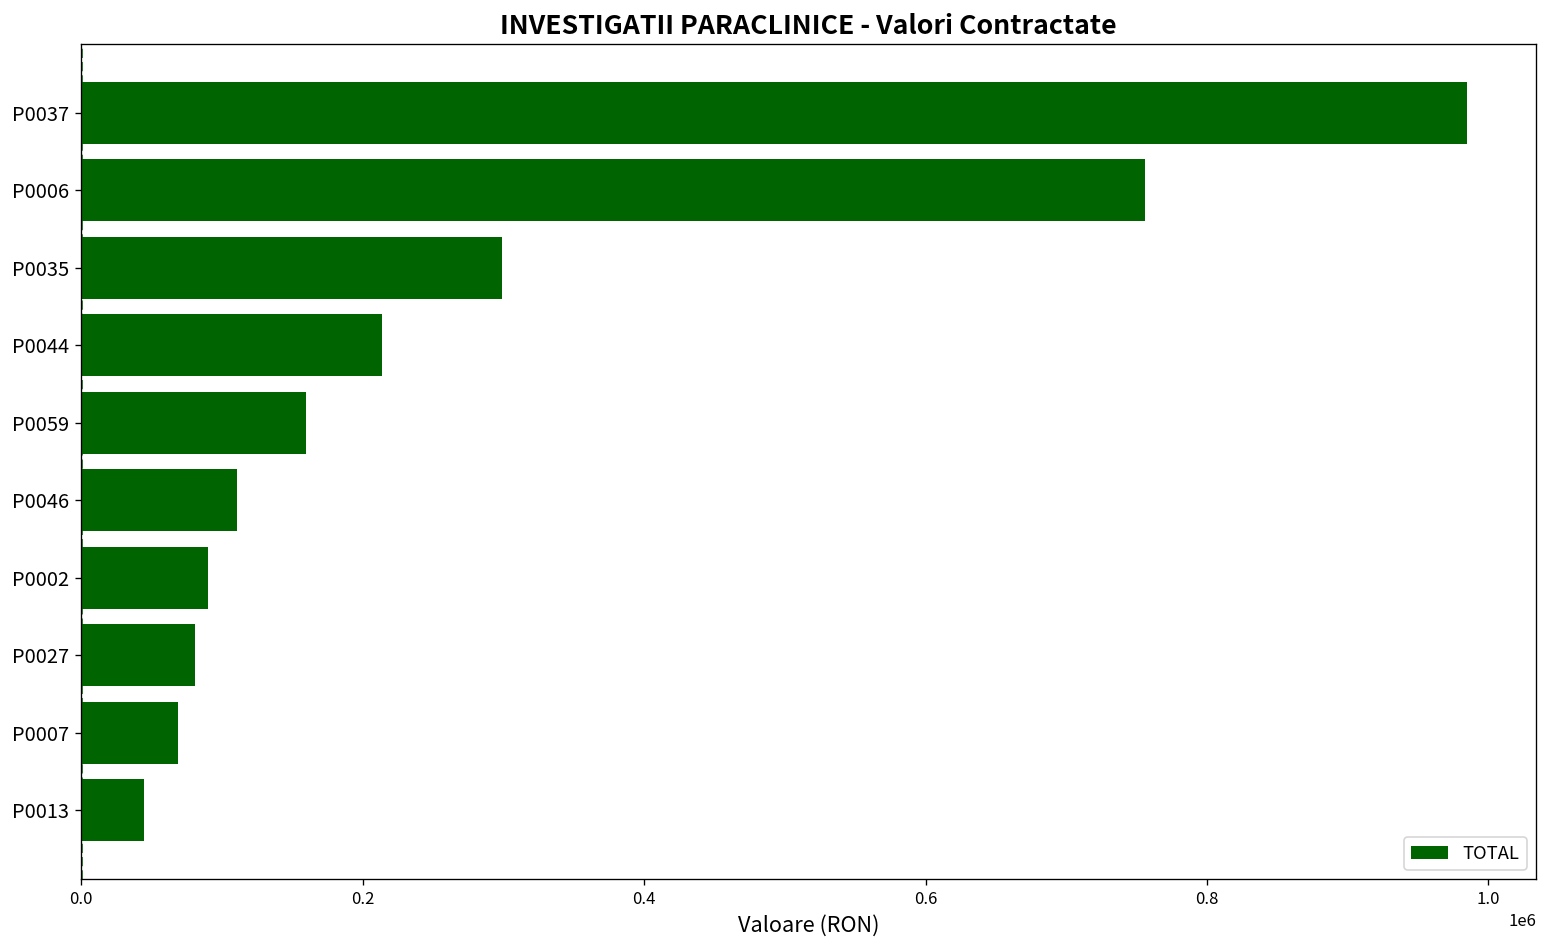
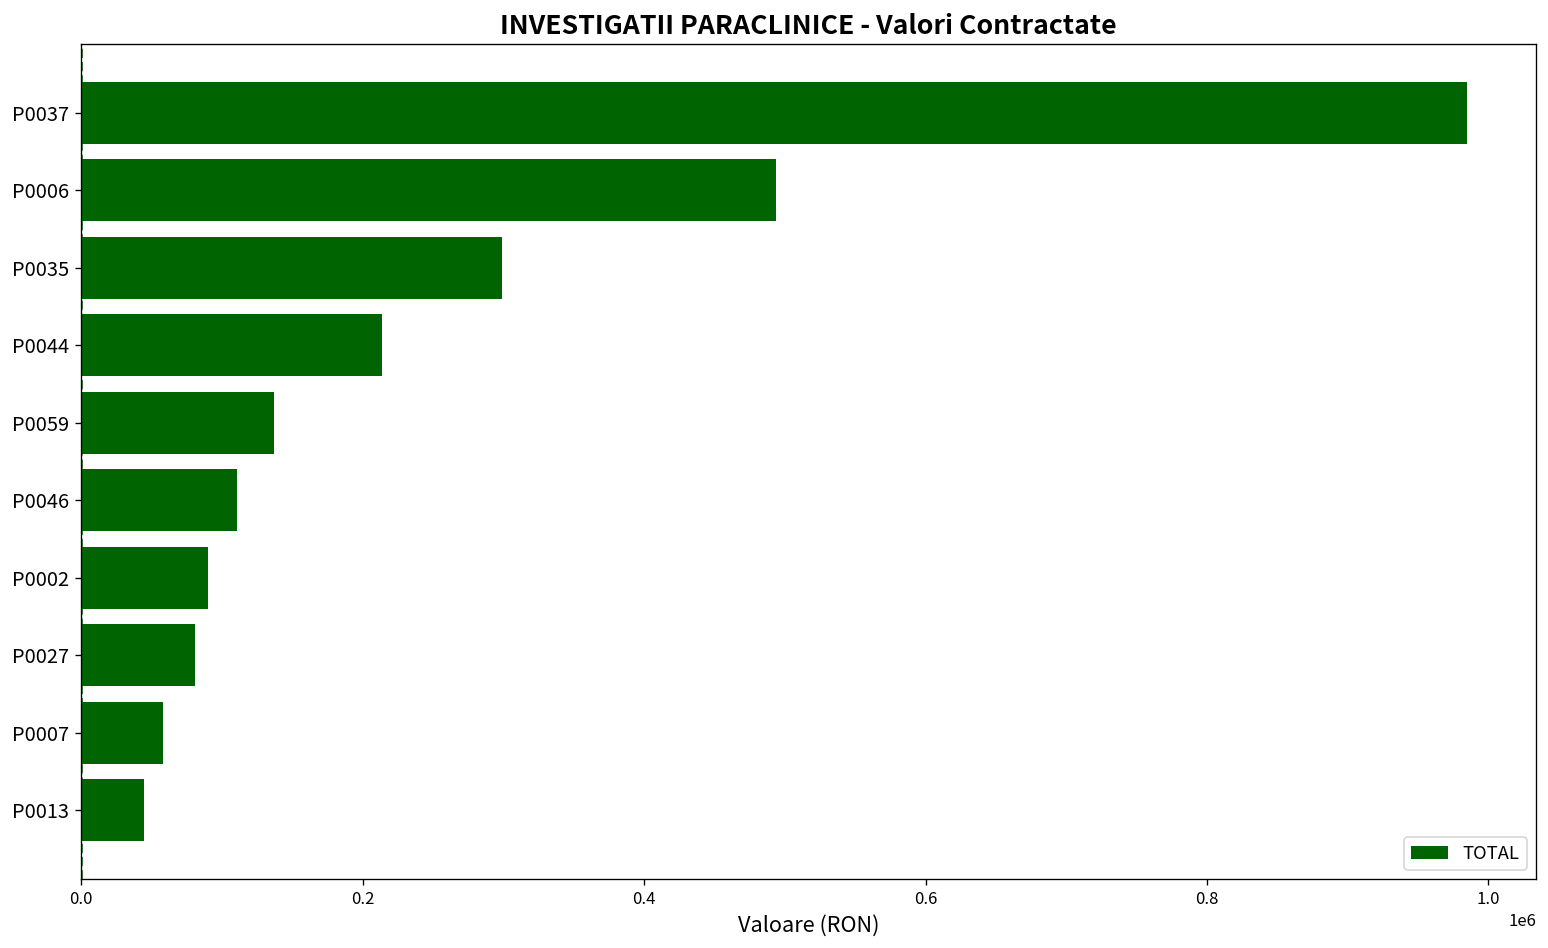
P0006: 756000 -> 493000
P0059: 160000 -> 137000
P0007: 69000 -> 58000
